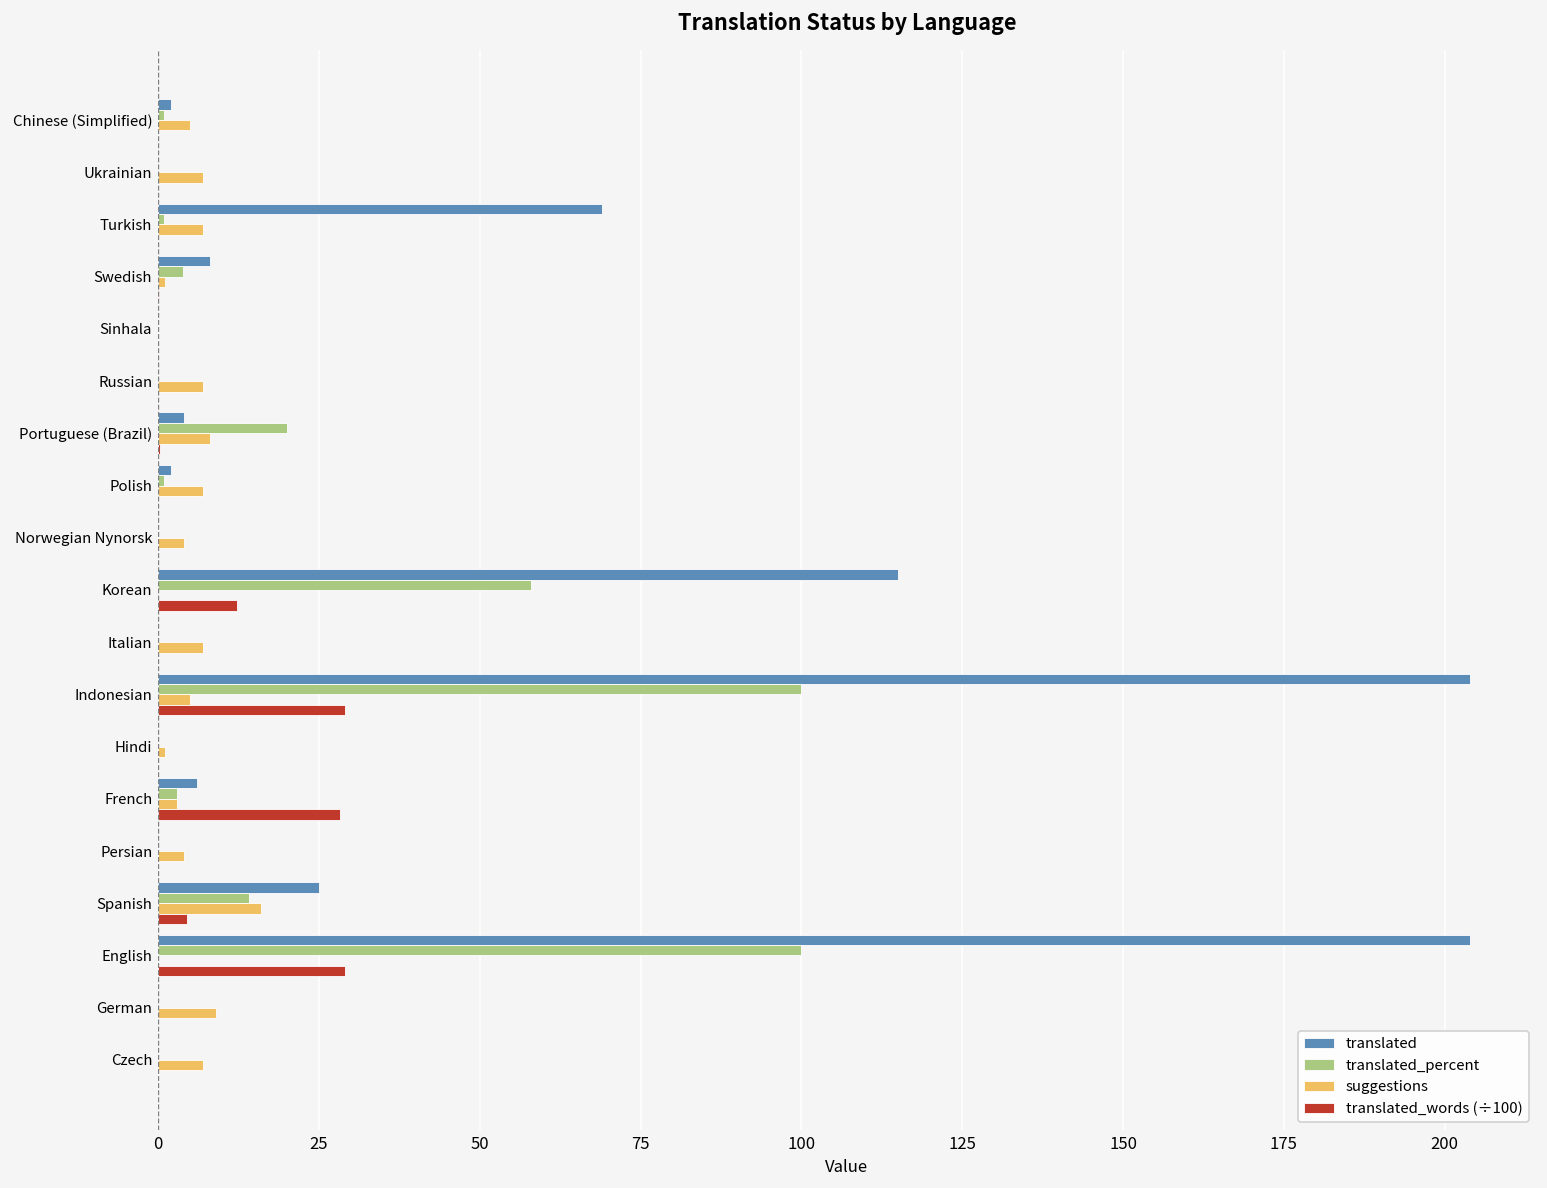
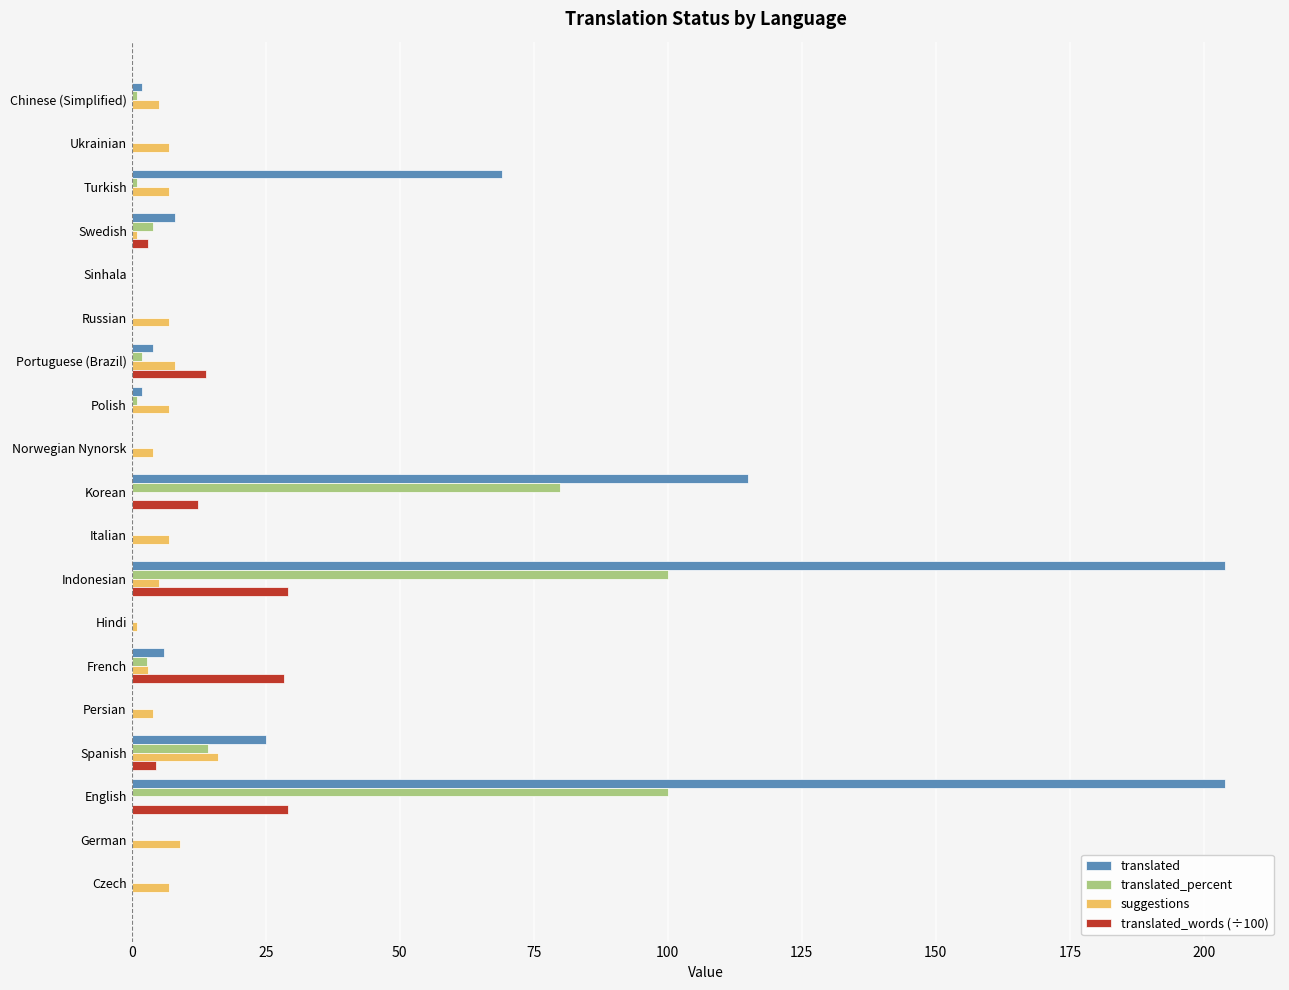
translated_words (÷100), Swedish: 0 -> 3
translated_percent, Portuguese (Brazil): 20 -> 2
translated_words (÷100), Portuguese (Brazil): 0 -> 14
translated_percent, Korean: 58 -> 80
